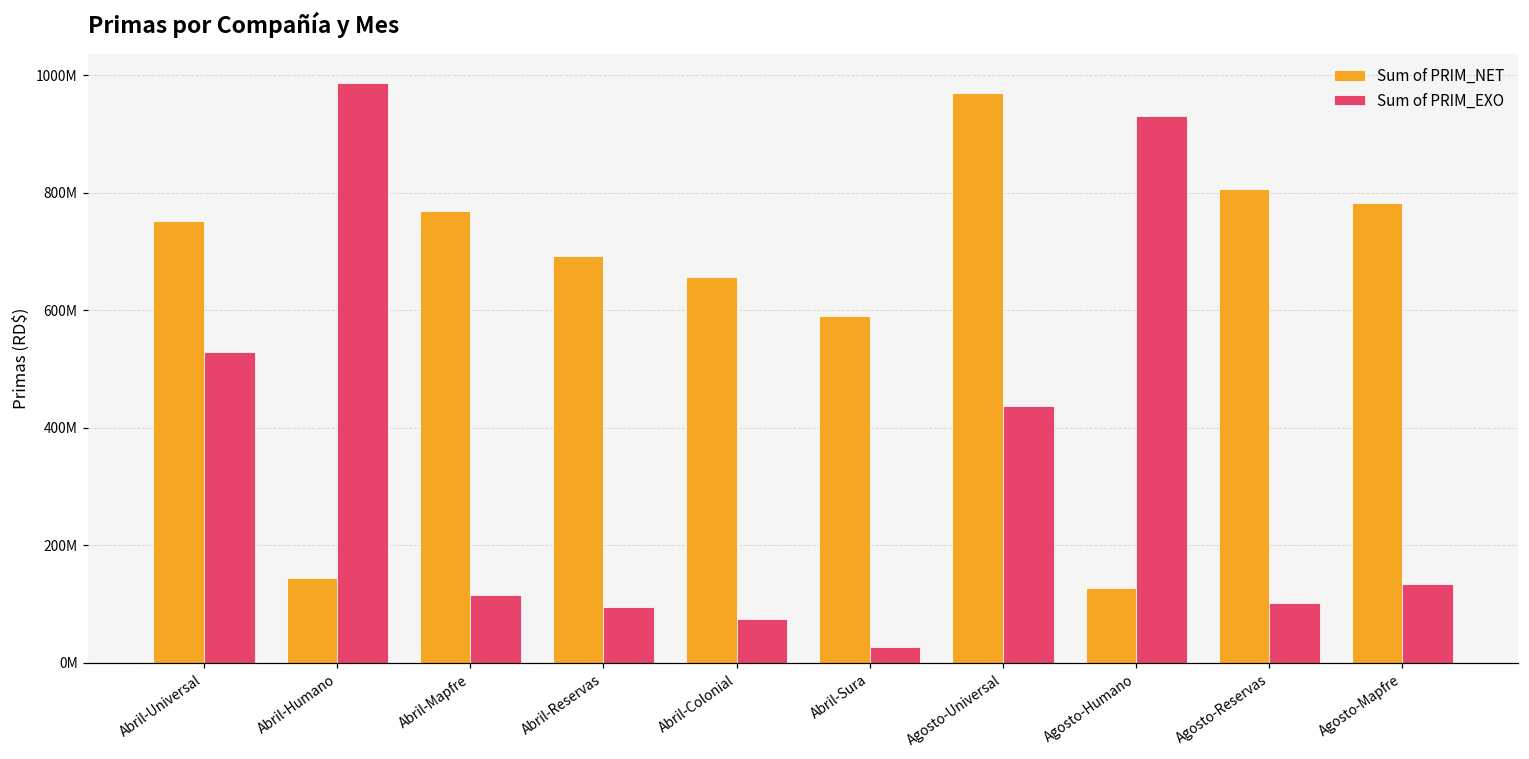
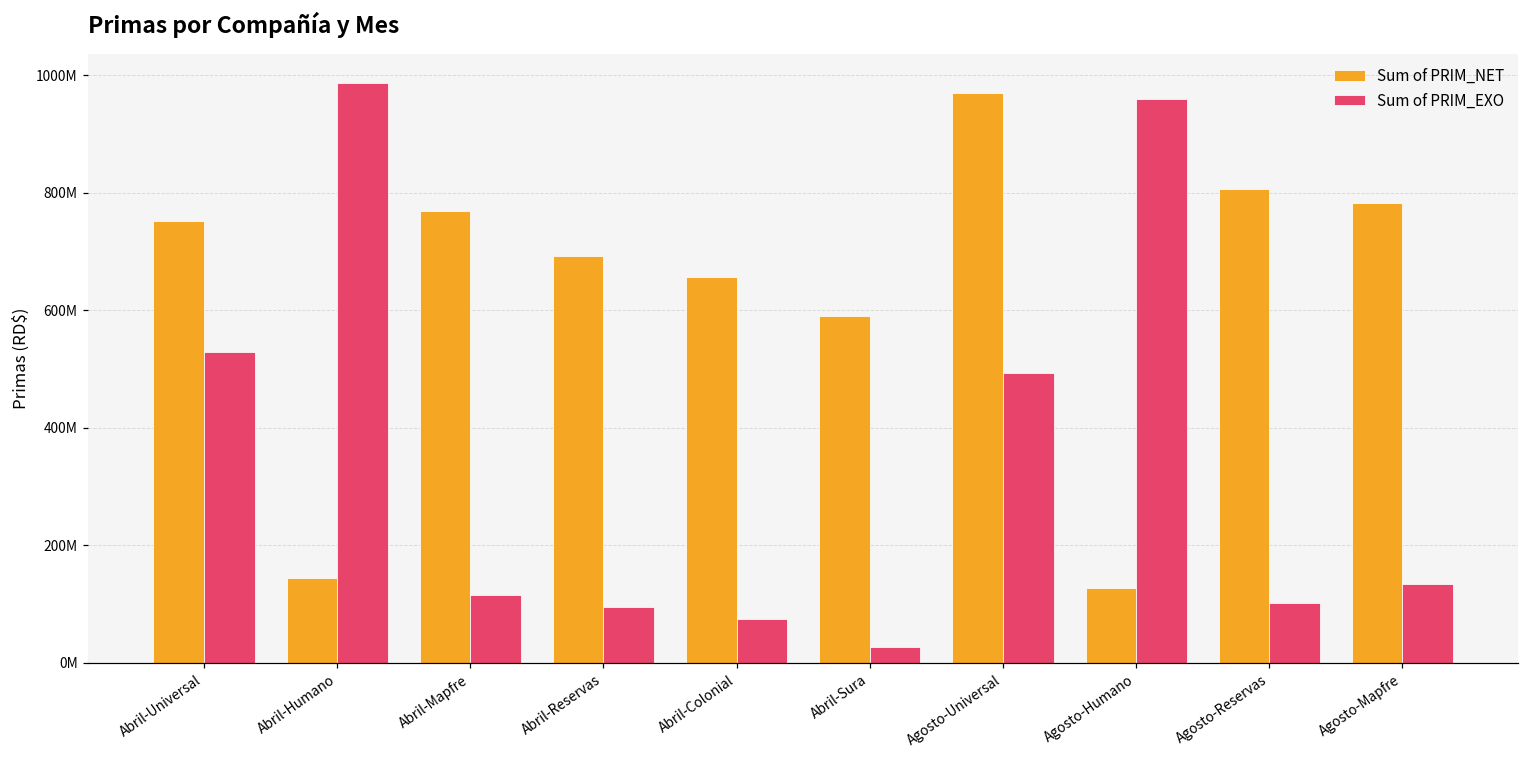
Sum of PRIM_EXO, Agosto-Universal: 440000000 -> 490000000
Sum of PRIM_EXO, Agosto-Humano: 930000000 -> 960000000
